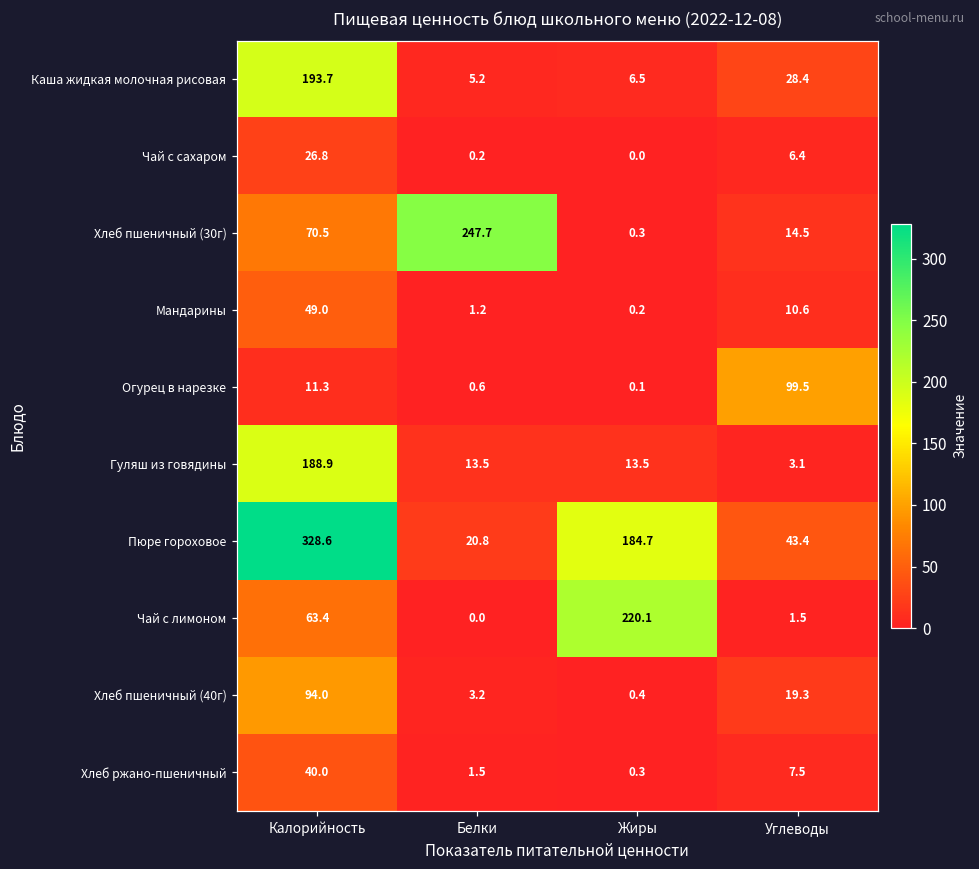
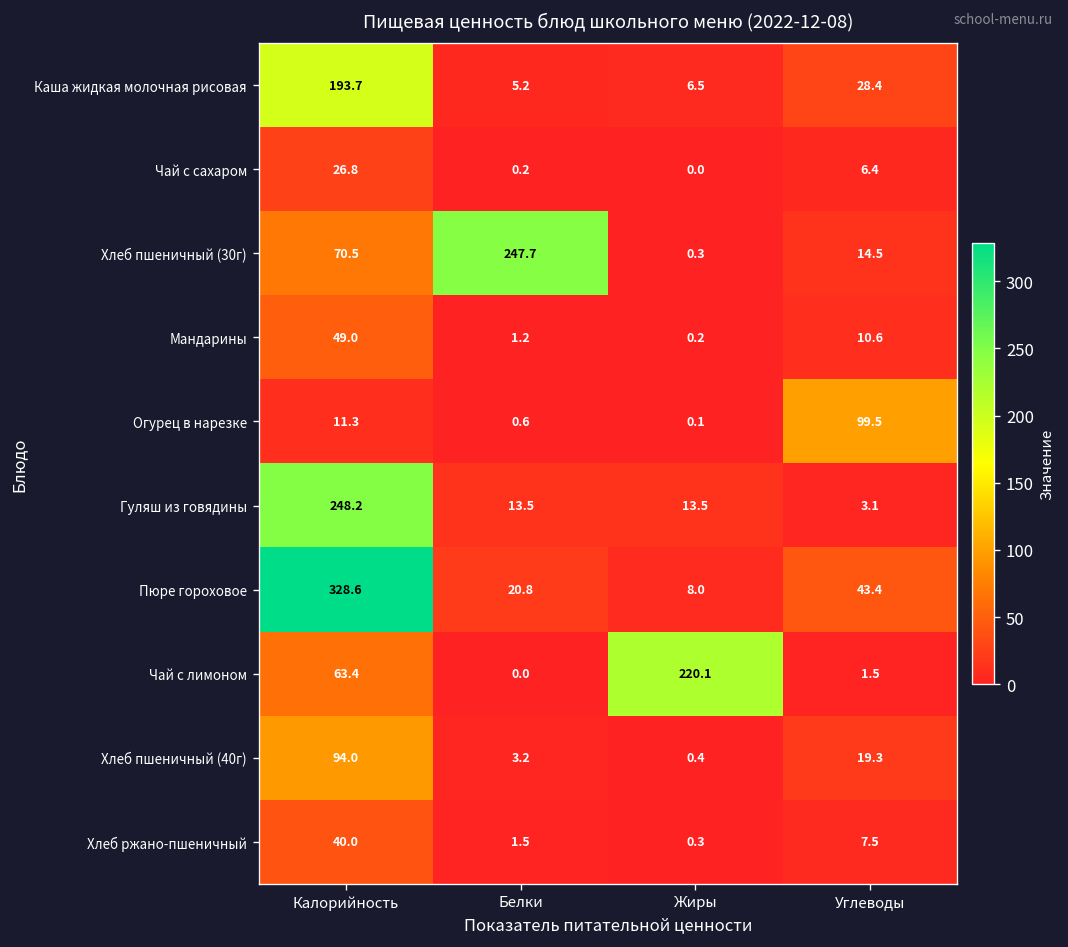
Гуляш из говядины, Калорийность: 188.9 -> 248.2
Пюре гороховое, Жиры: 184.7 -> 8.0
